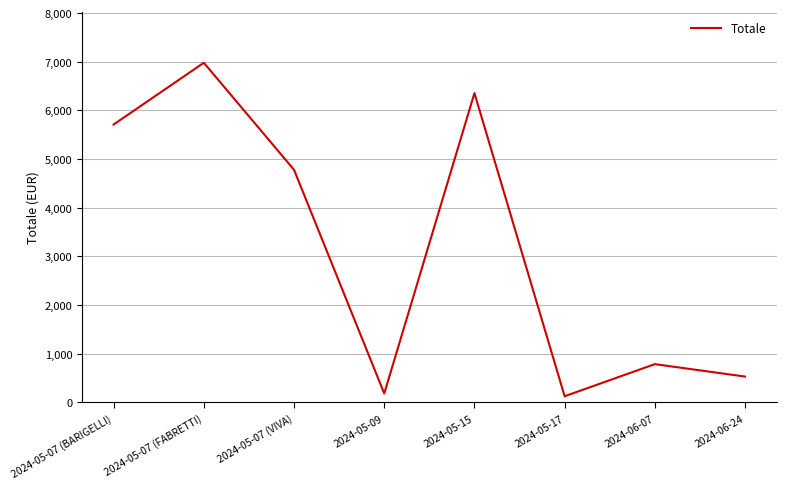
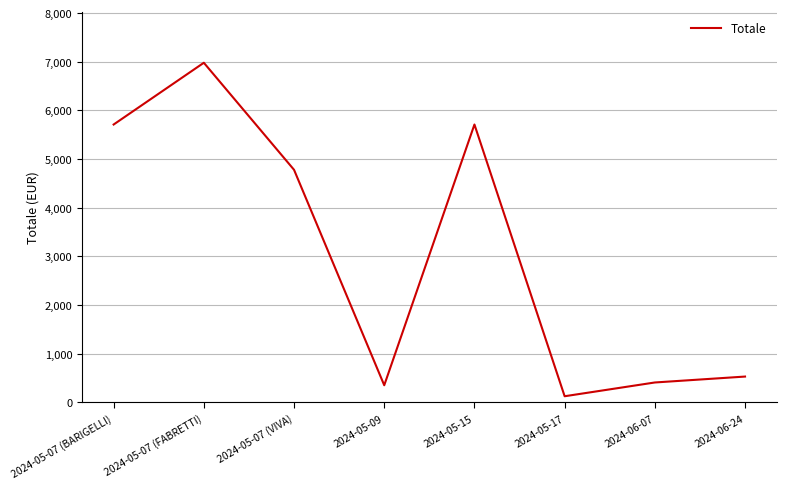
2024-05-09: 200 -> 400
2024-05-15: 6,400 -> 5,700
2024-06-07: 800 -> 400
